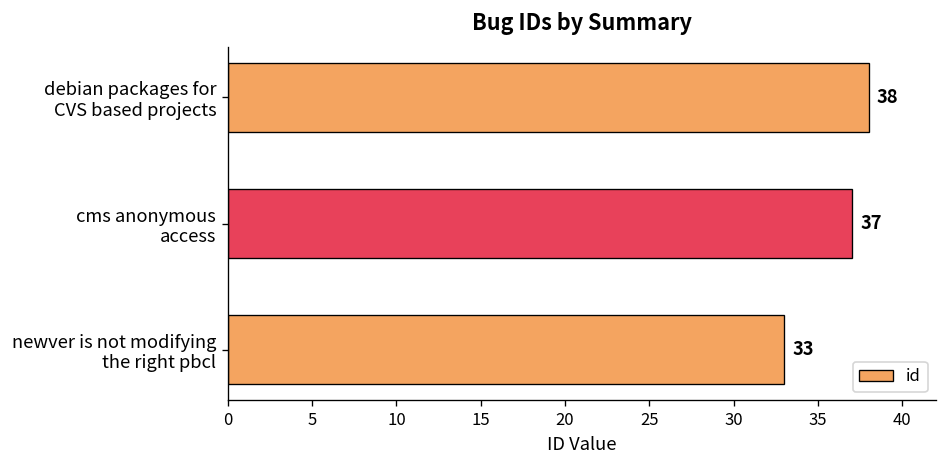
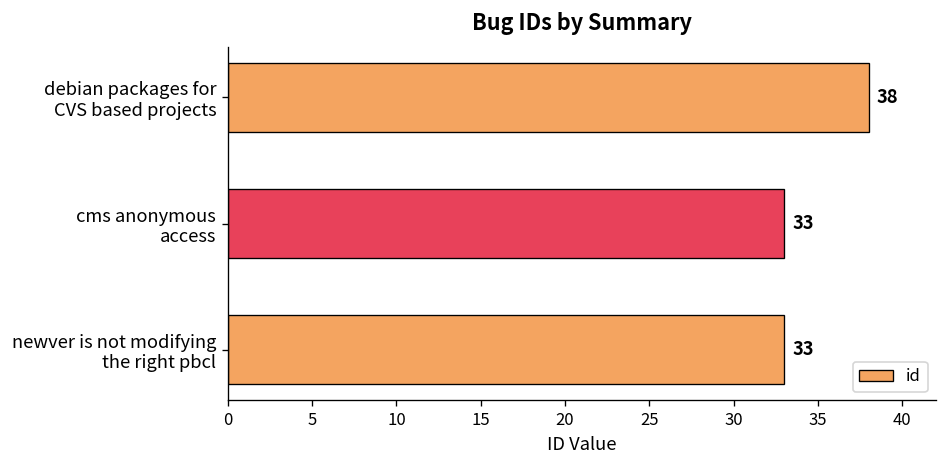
cms anonymous access: 37 -> 33
